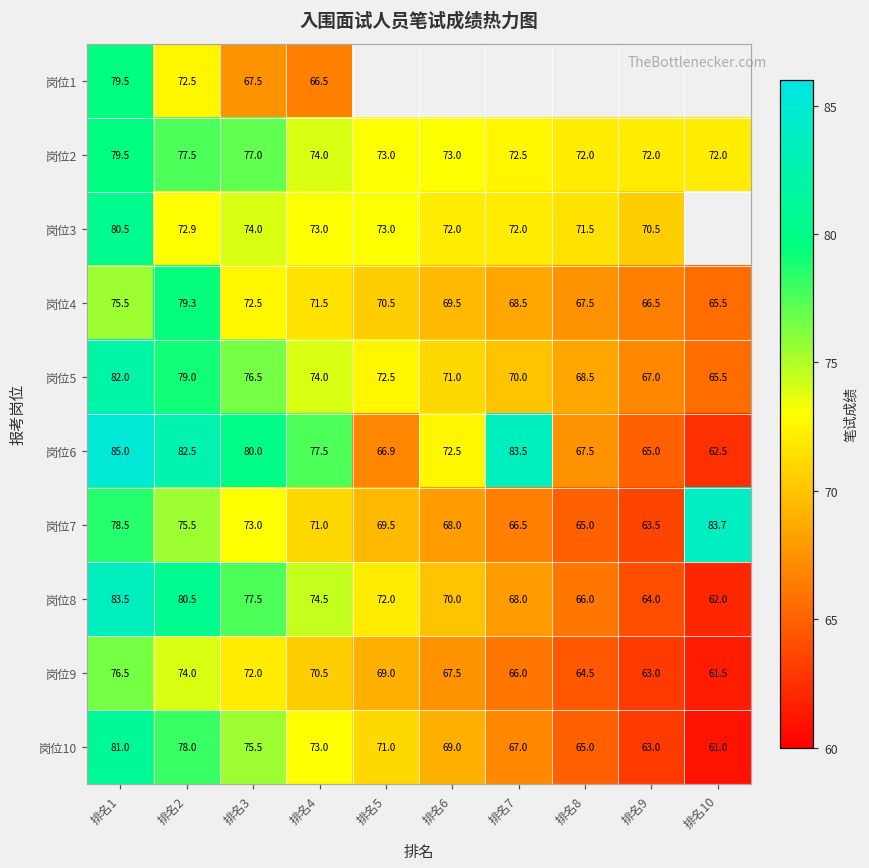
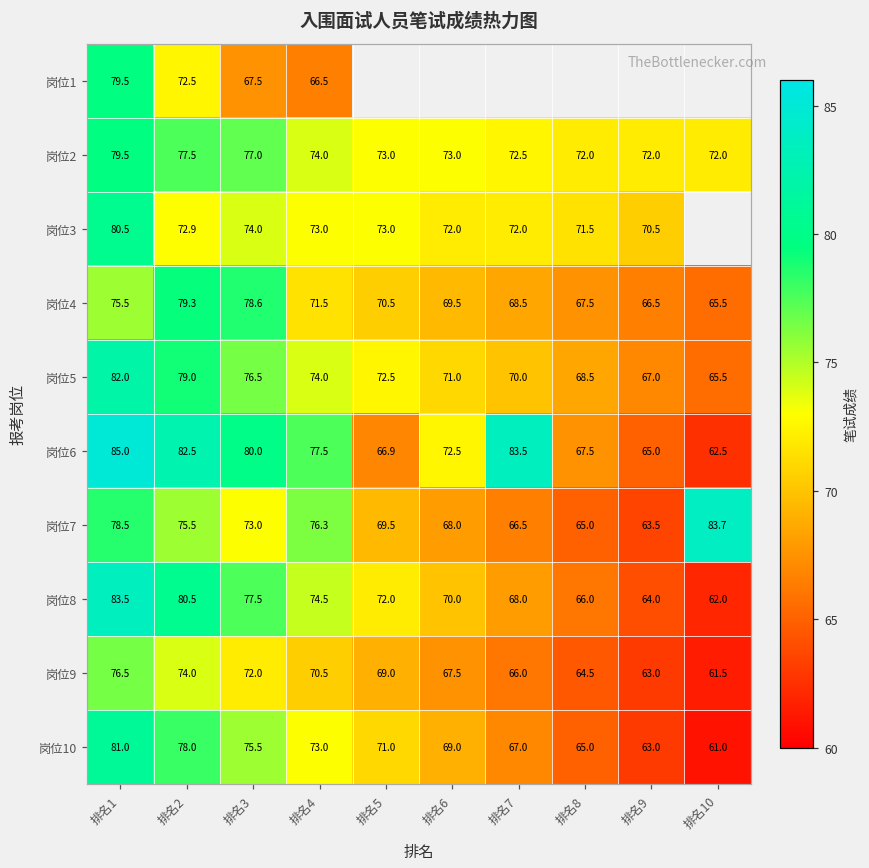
岗位4, 排名3: 72.5 -> 78.6
岗位7, 排名4: 71.0 -> 76.3
